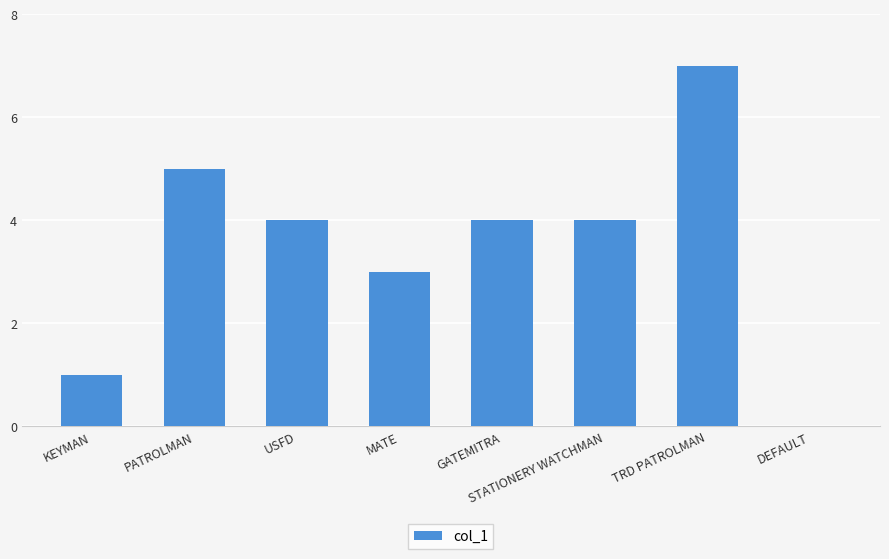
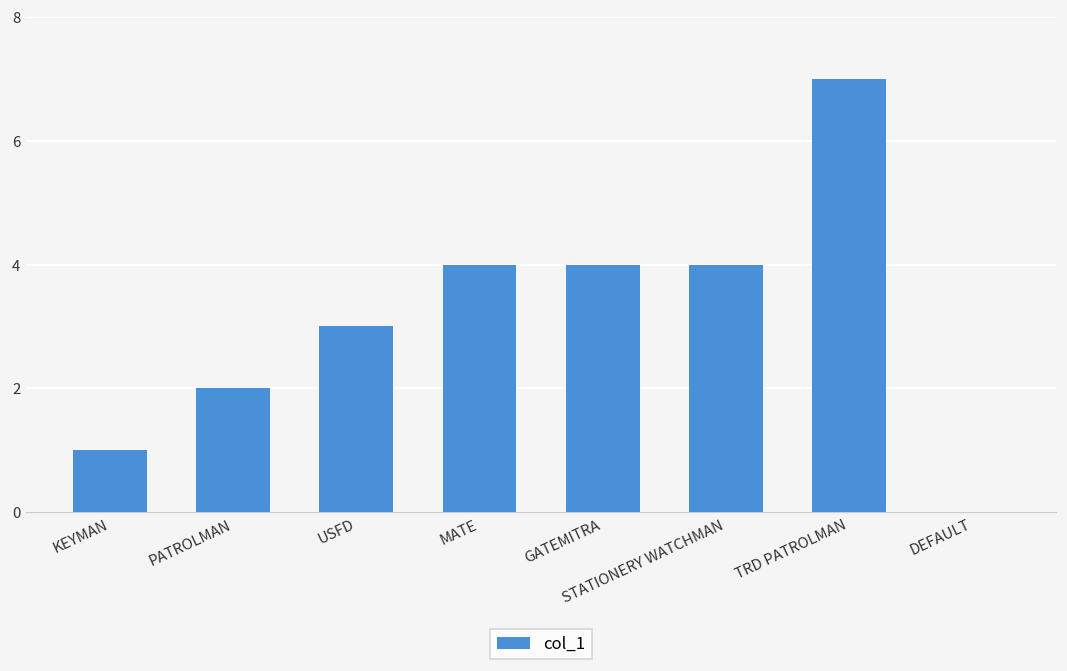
PATROLMAN: 5 -> 2
USFD: 4 -> 3
MATE: 3 -> 4
